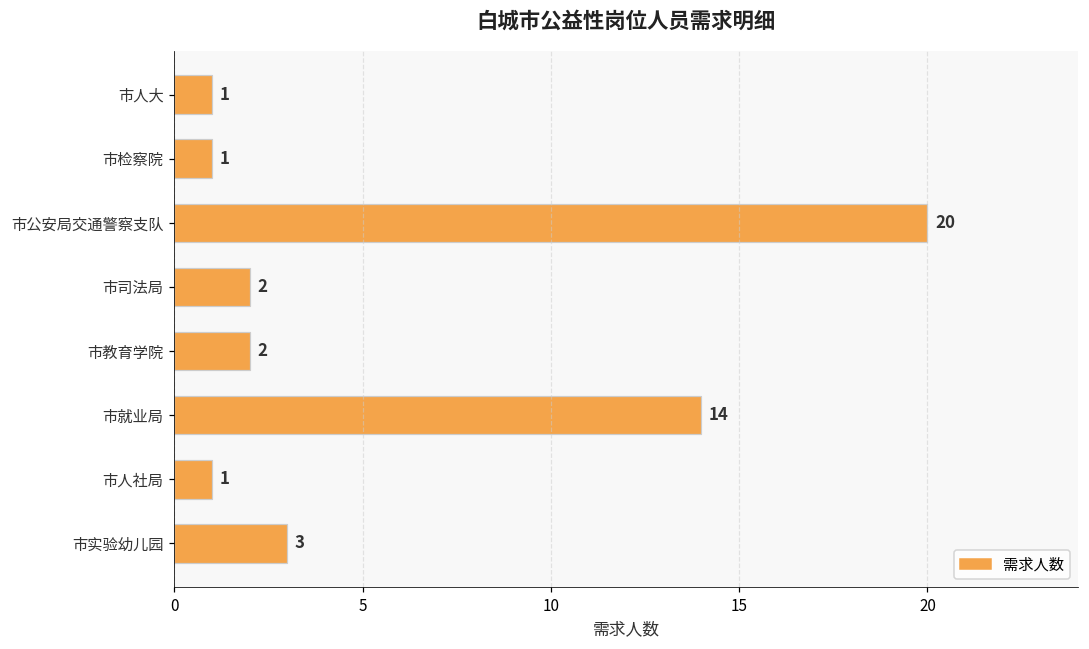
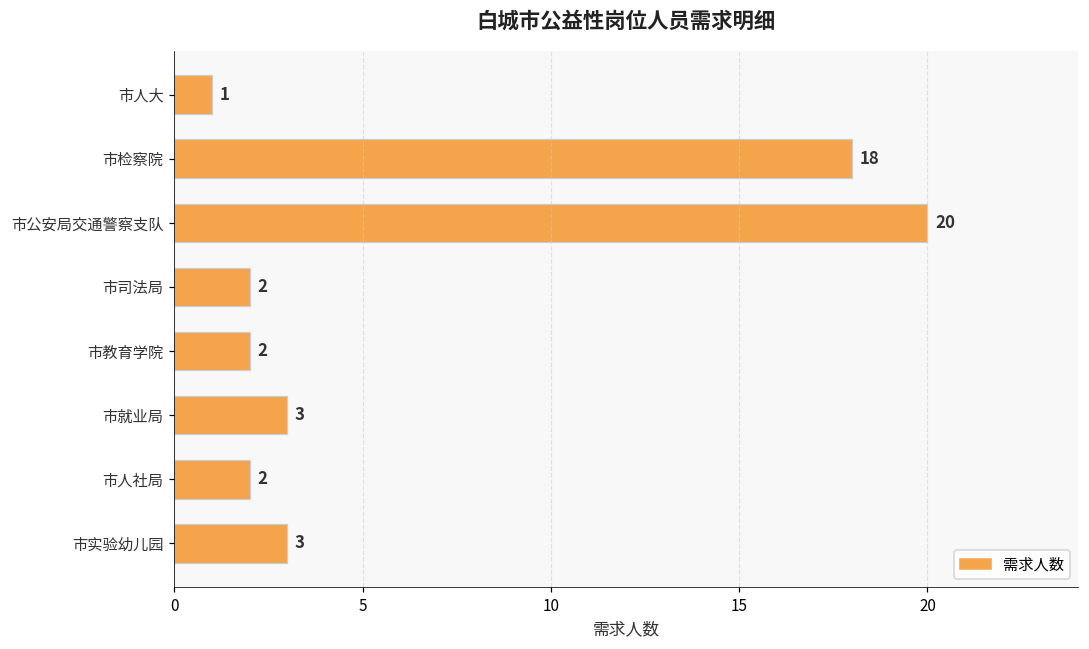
市检察院: 1 -> 18
市就业局: 14 -> 3
市人社局: 1 -> 2
